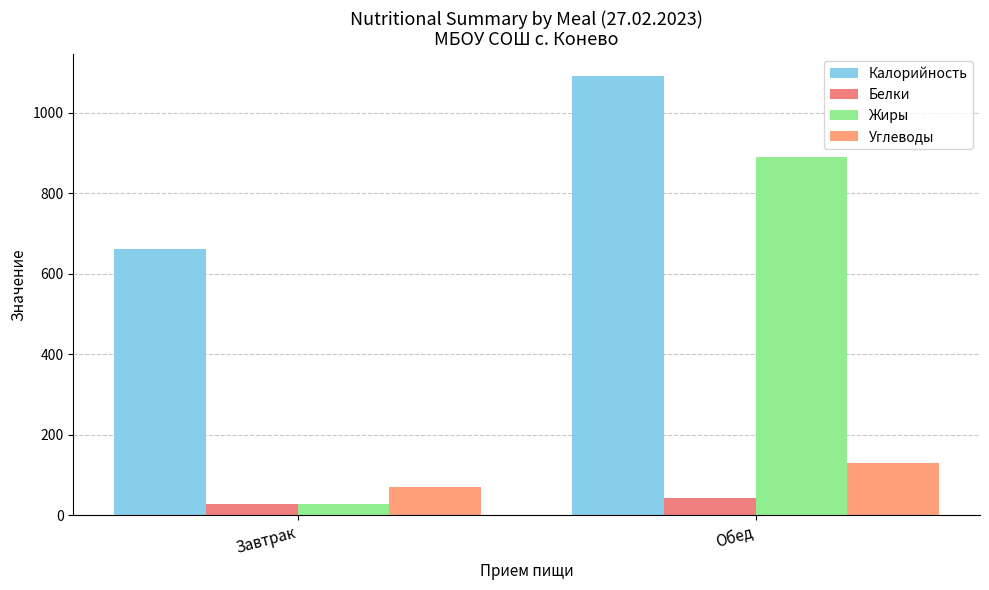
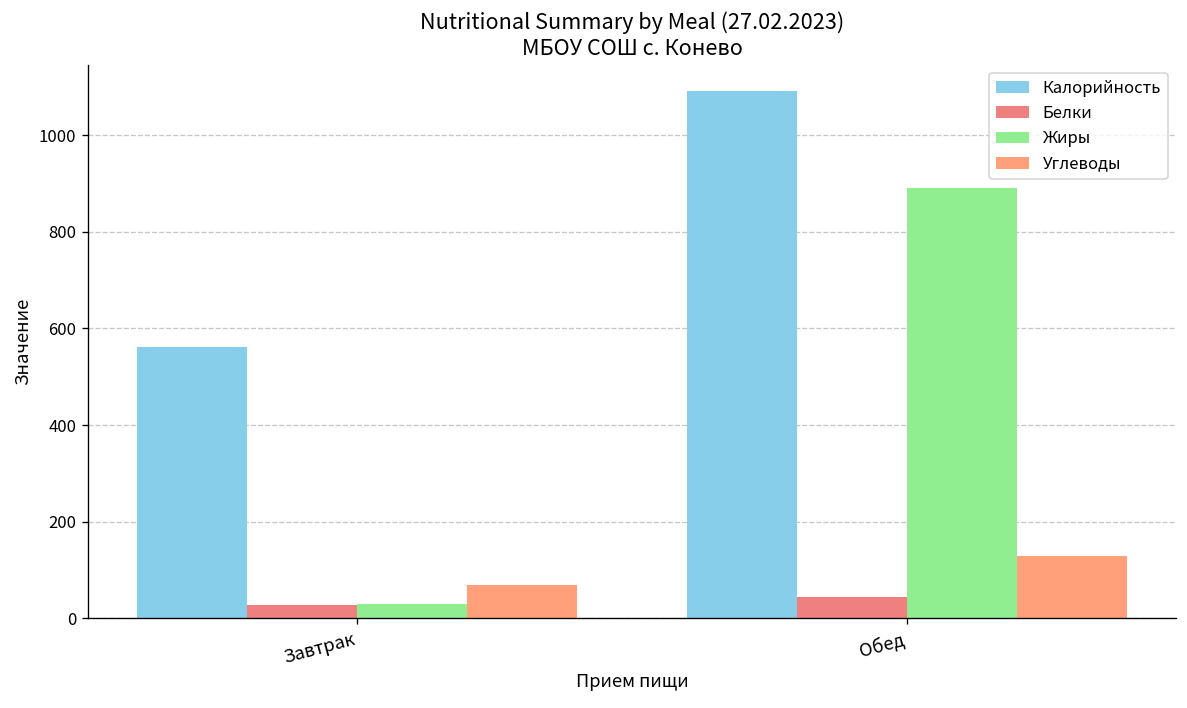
Калорийность, Завтрак: 660 -> 560
